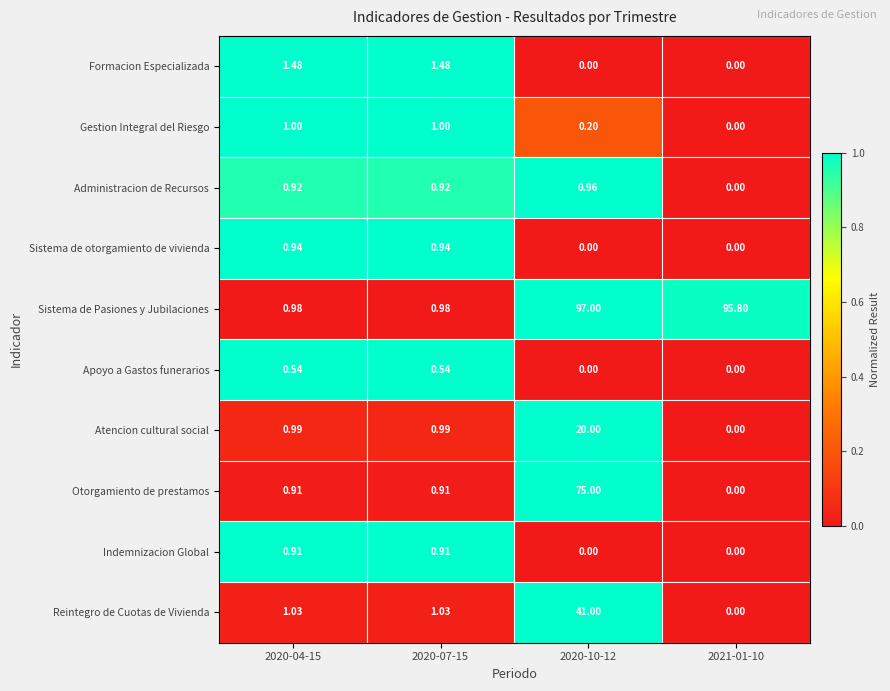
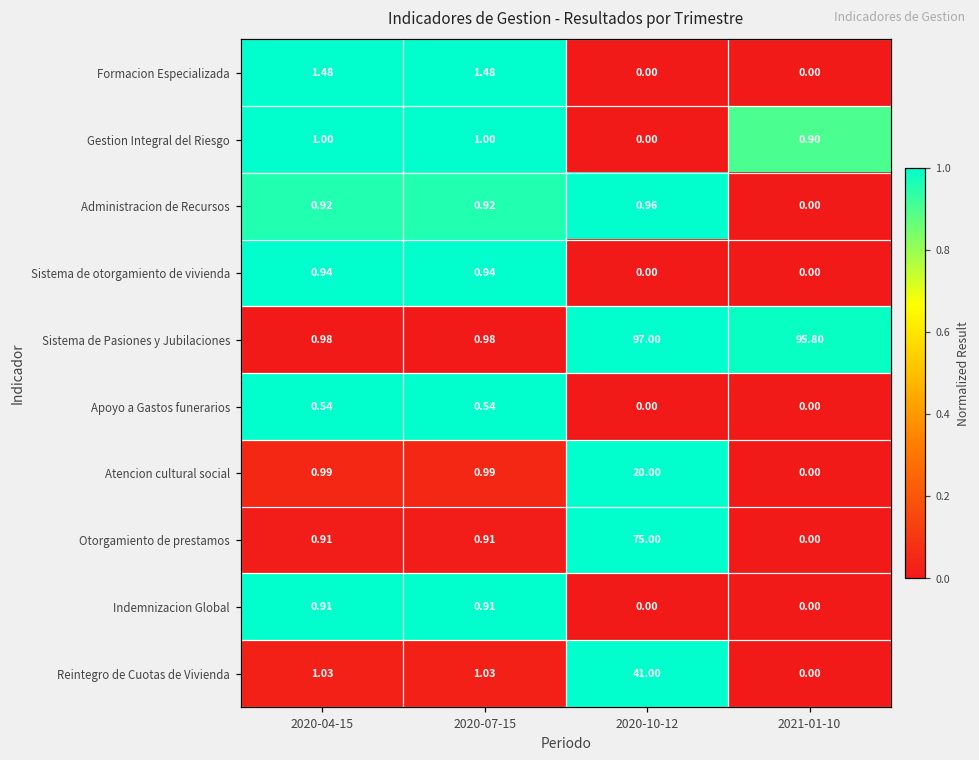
Gestion Integral del Riesgo, 2020-10-12: 0.20 -> 0.00
Gestion Integral del Riesgo, 2021-01-10: 0.00 -> 0.90
